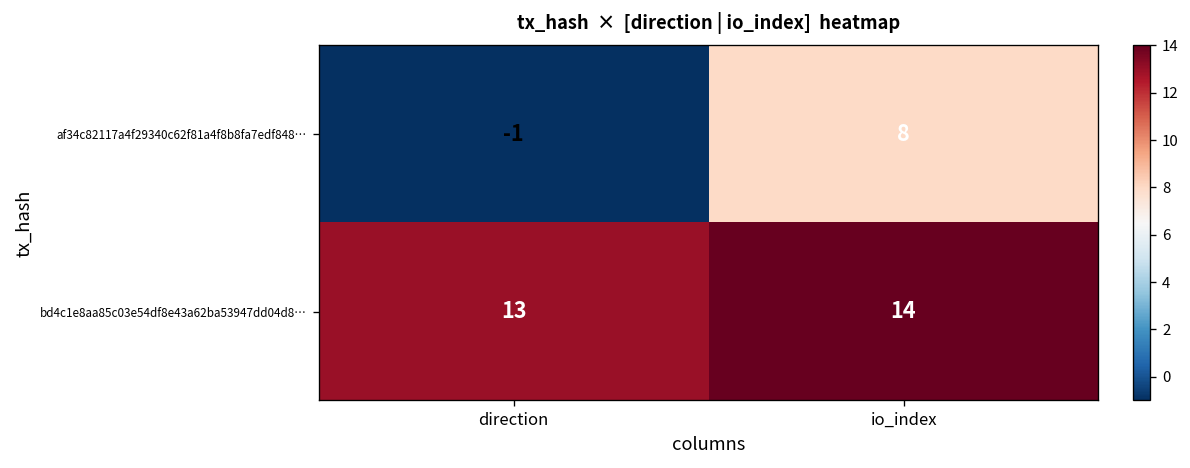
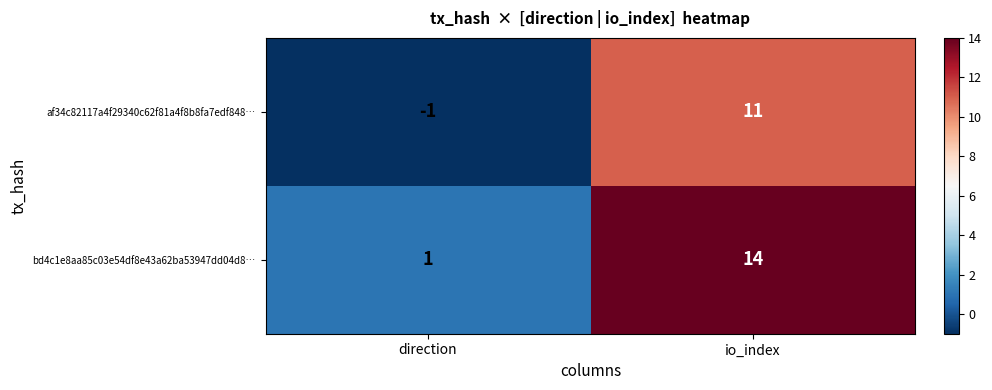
af34c82117a4f29340c62f81a4f8b8fa7edf848…, io_index: 8 -> 11
bd4c1e8aa85c03e54df8e43a62ba53947dd04d8…, direction: 13 -> 1
